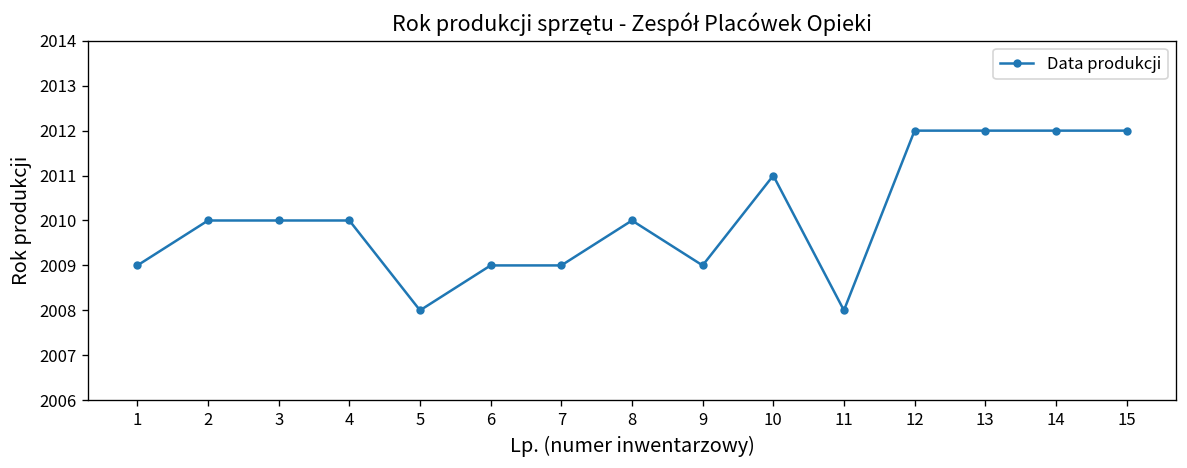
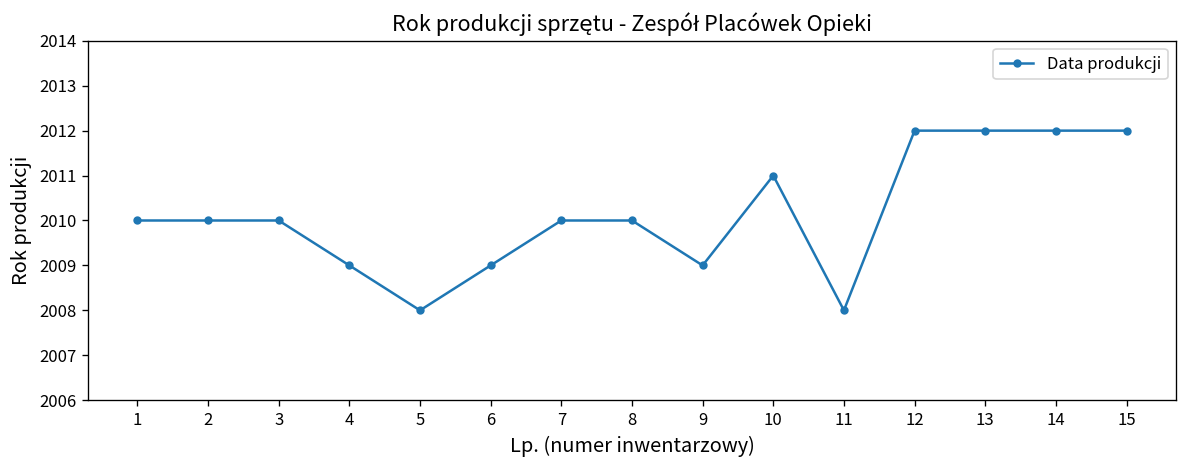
1: 2009 -> 2010
4: 2010 -> 2009
7: 2009 -> 2010
